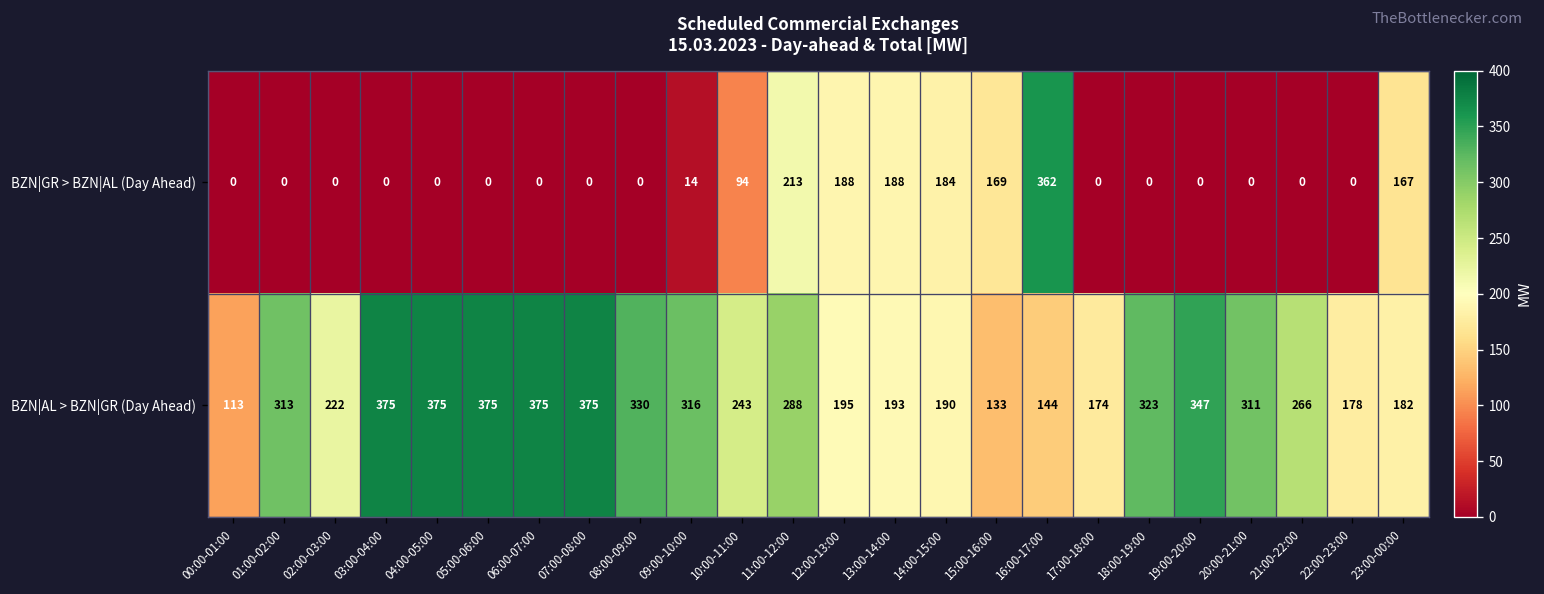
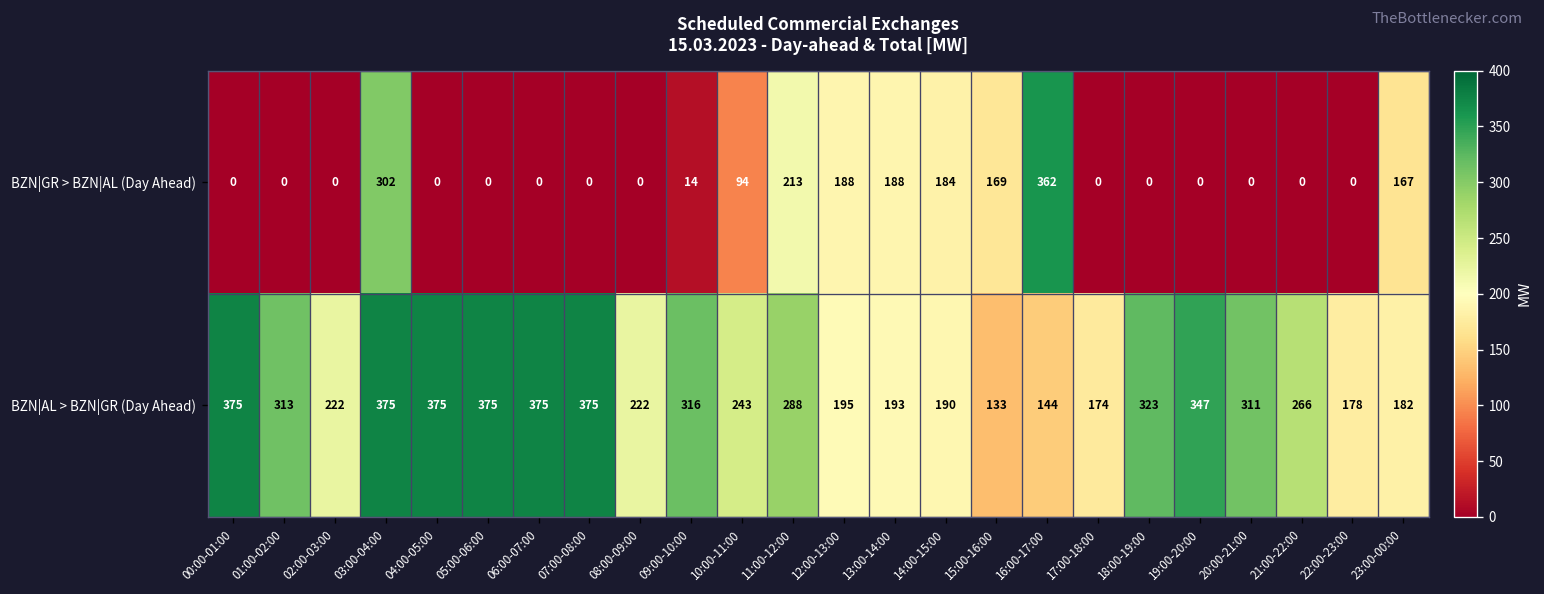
BZN|GR > BZN|AL (Day Ahead), 03:00-04:00: 0 -> 302
BZN|AL > BZN|GR (Day Ahead), 00:00-01:00: 113 -> 375
BZN|AL > BZN|GR (Day Ahead), 08:00-09:00: 330 -> 222
